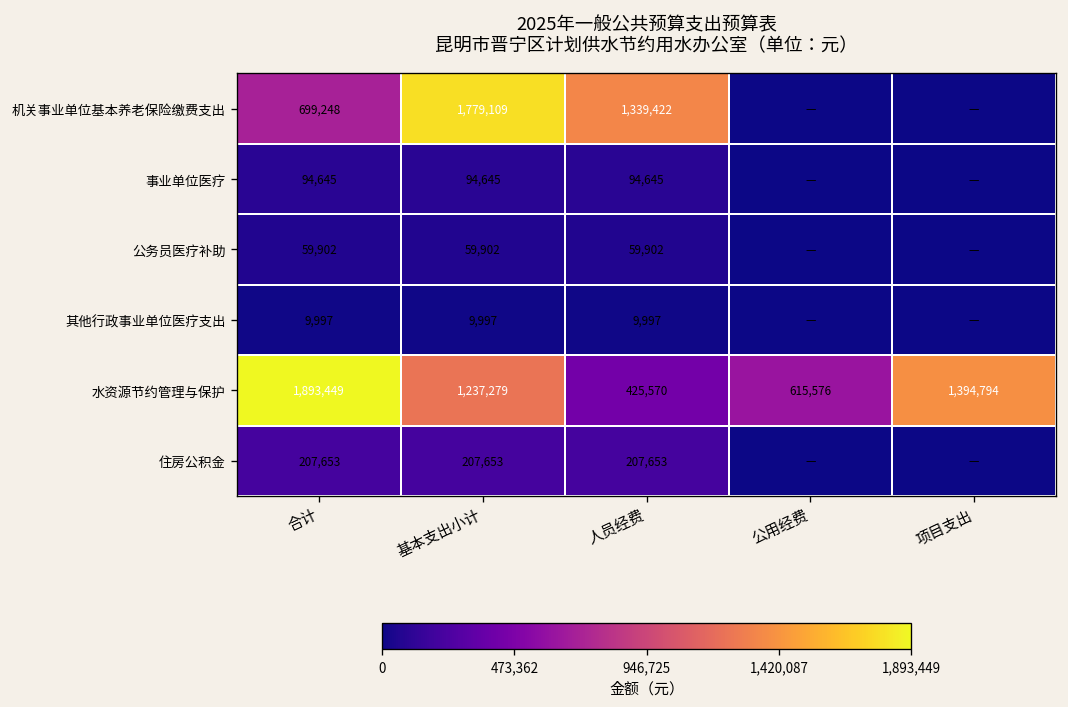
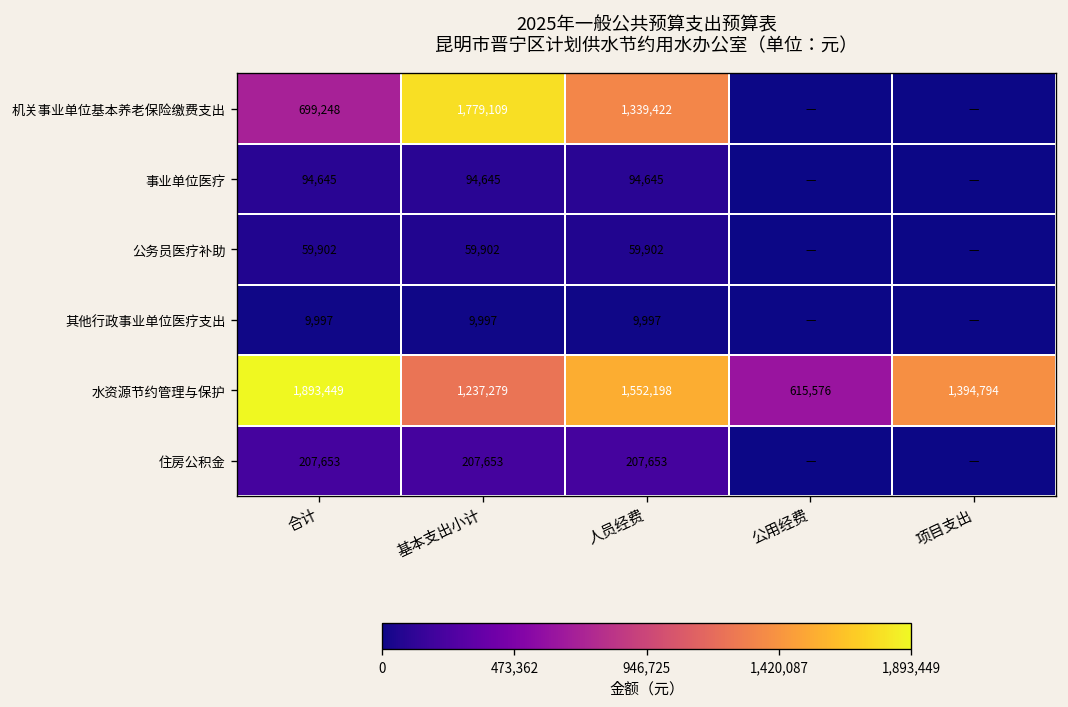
水资源节约管理与保护, 人员经费: 425,570 -> 1,552,198
